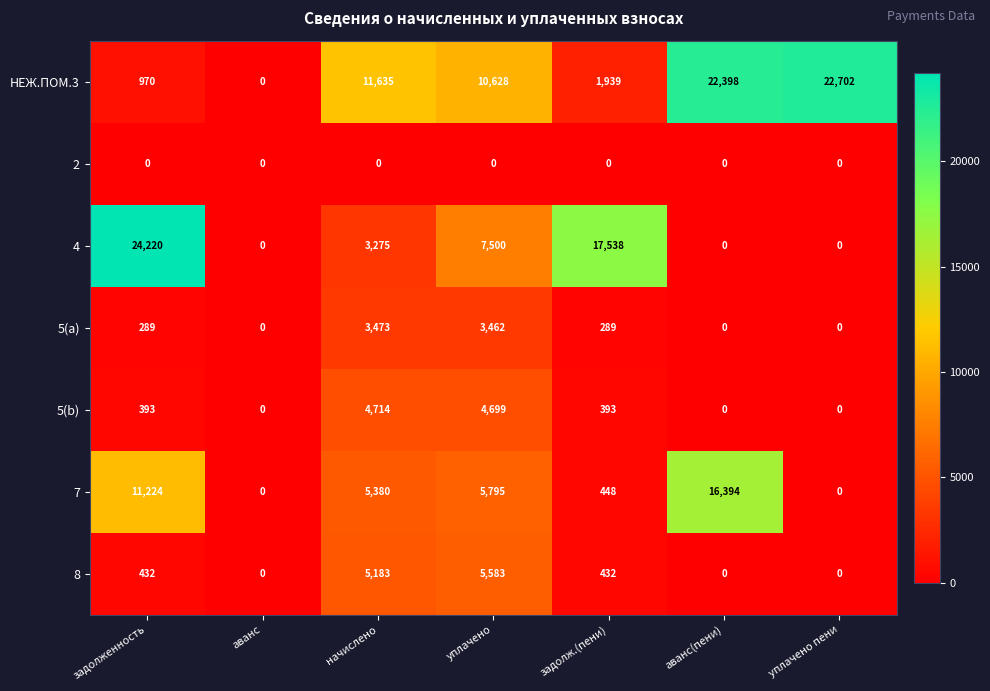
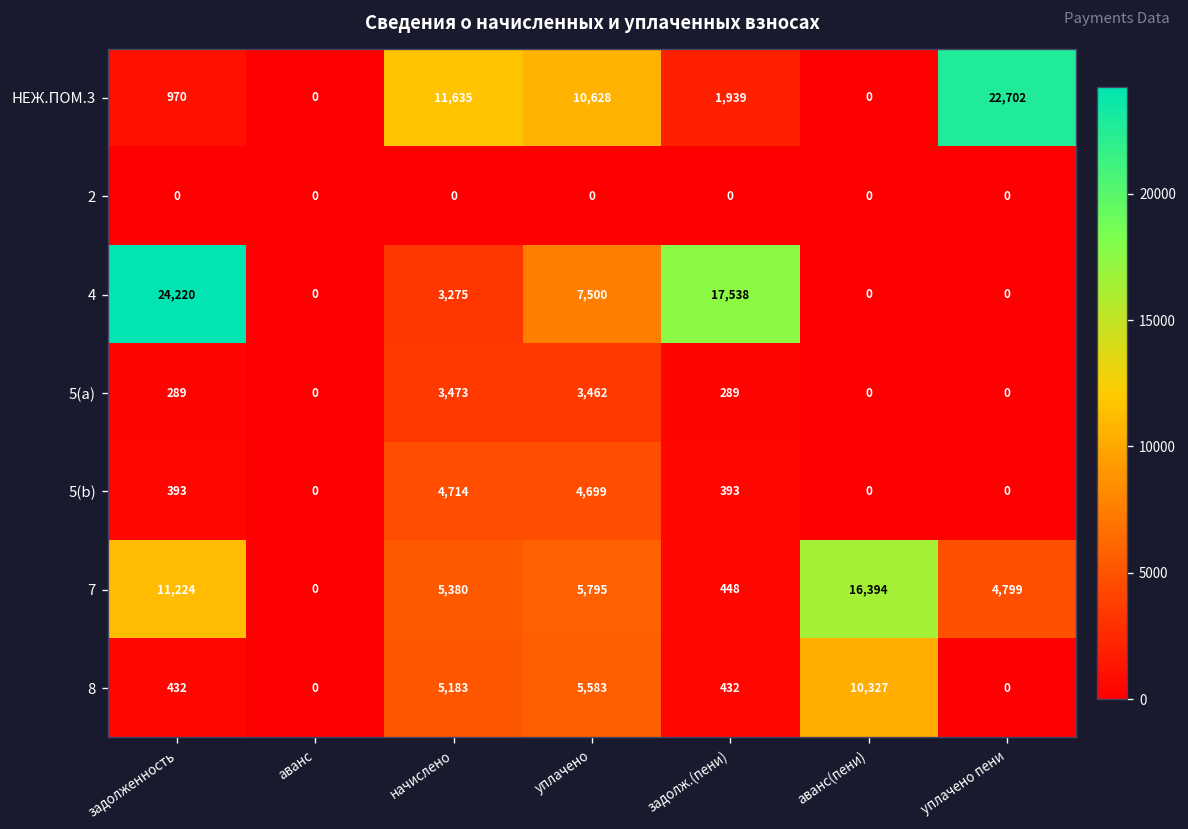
НЕЖ.ПОМ.3, аванс(пени): 22,398 -> 0
7, уплачено пени: 0 -> 4,799
8, аванс(пени): 0 -> 10,327
